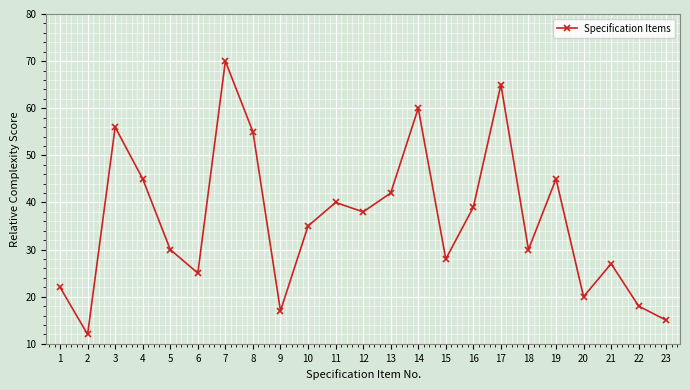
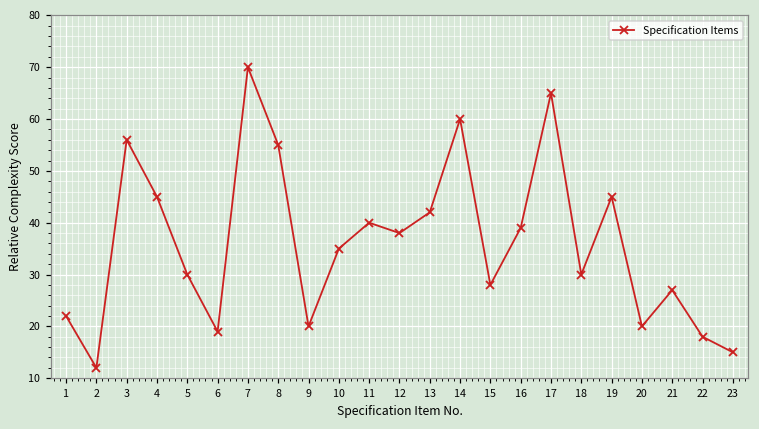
6: 25 -> 19
9: 17 -> 20
